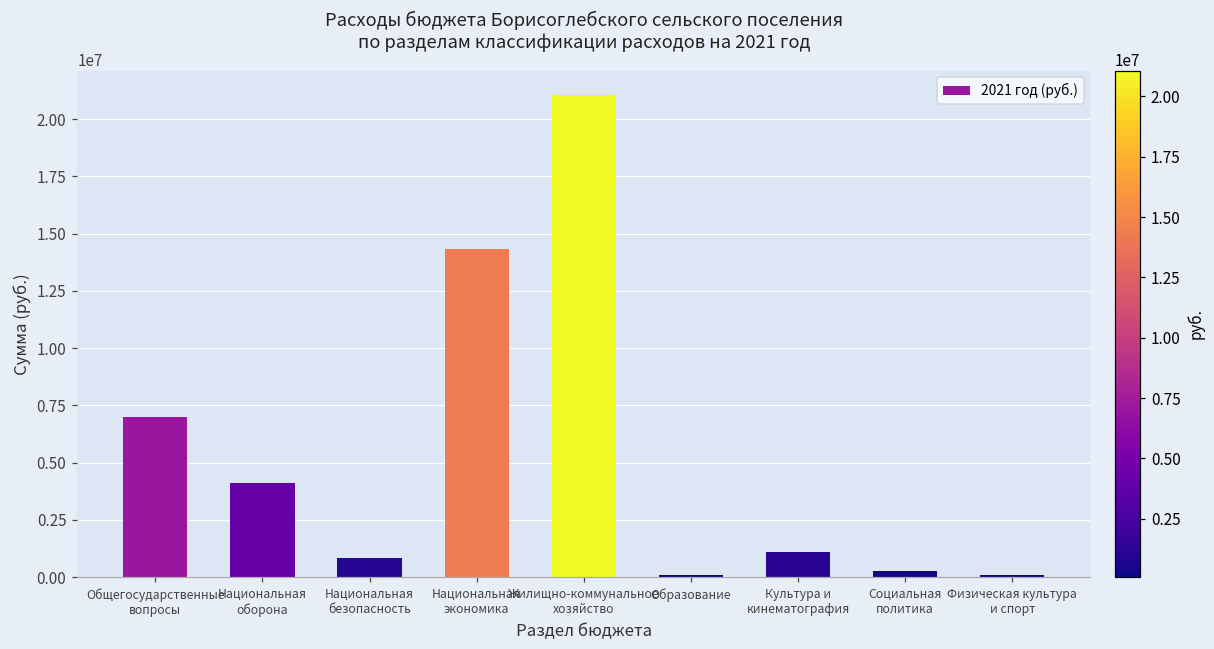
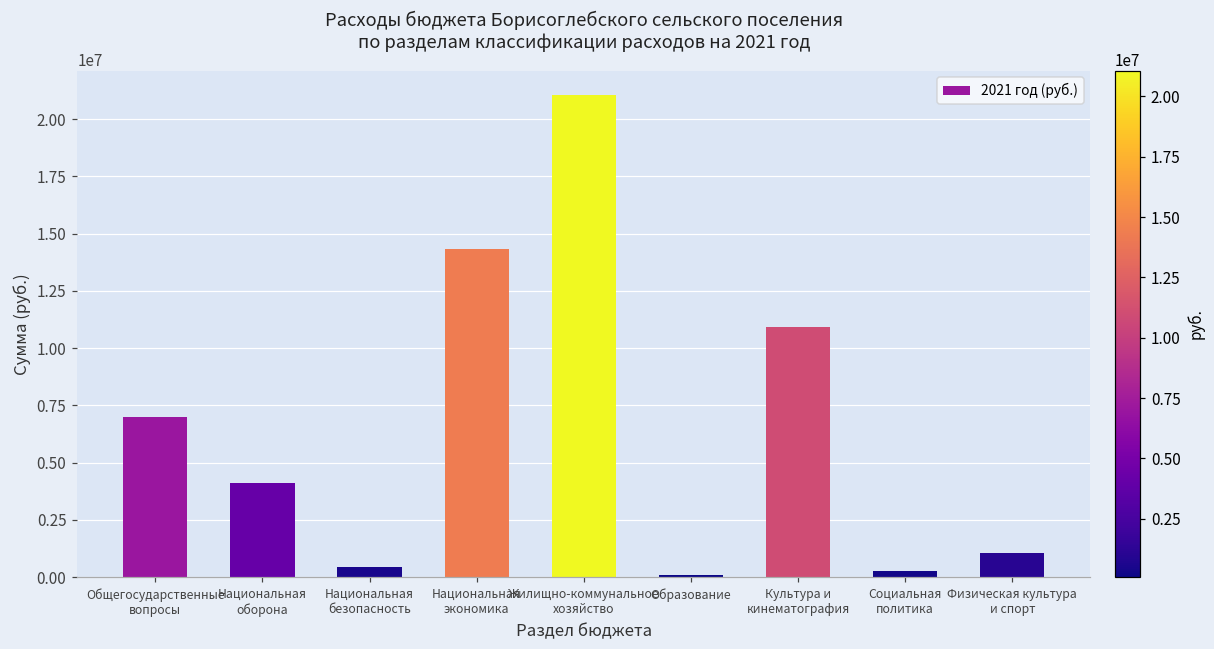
Национальная безопасность: 900000 -> 500000
Культура и кинематография: 1100000 -> 10900000
Физическая культура и спорт: 100000 -> 1000000
